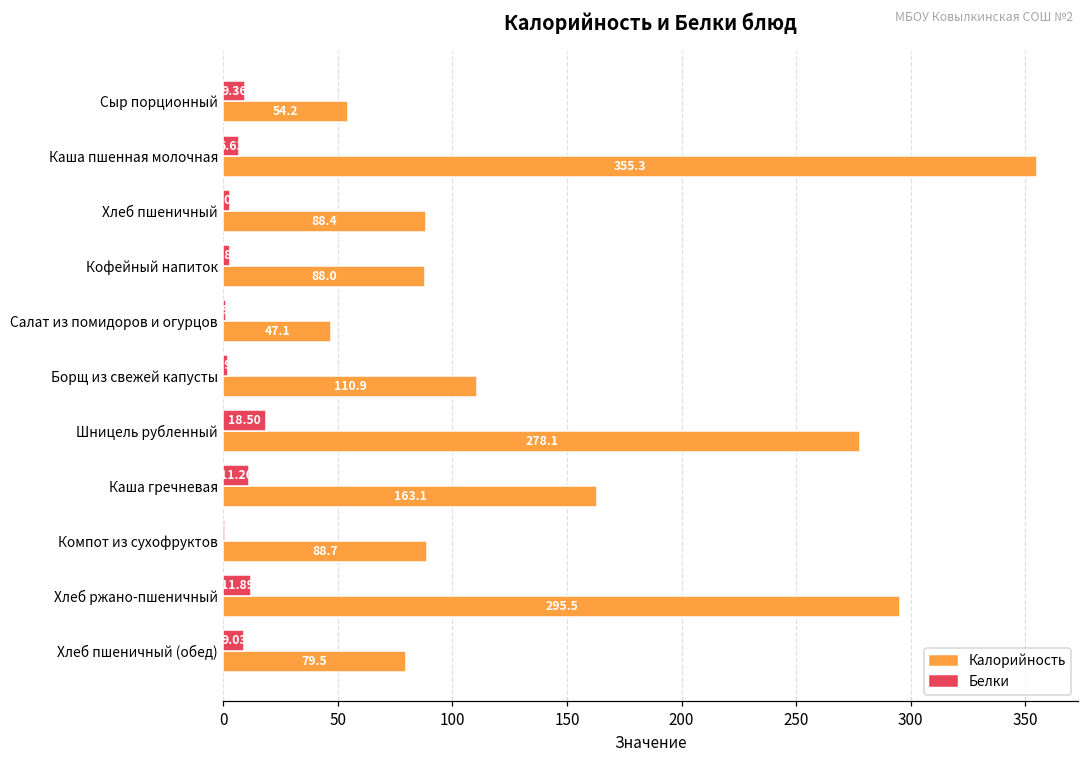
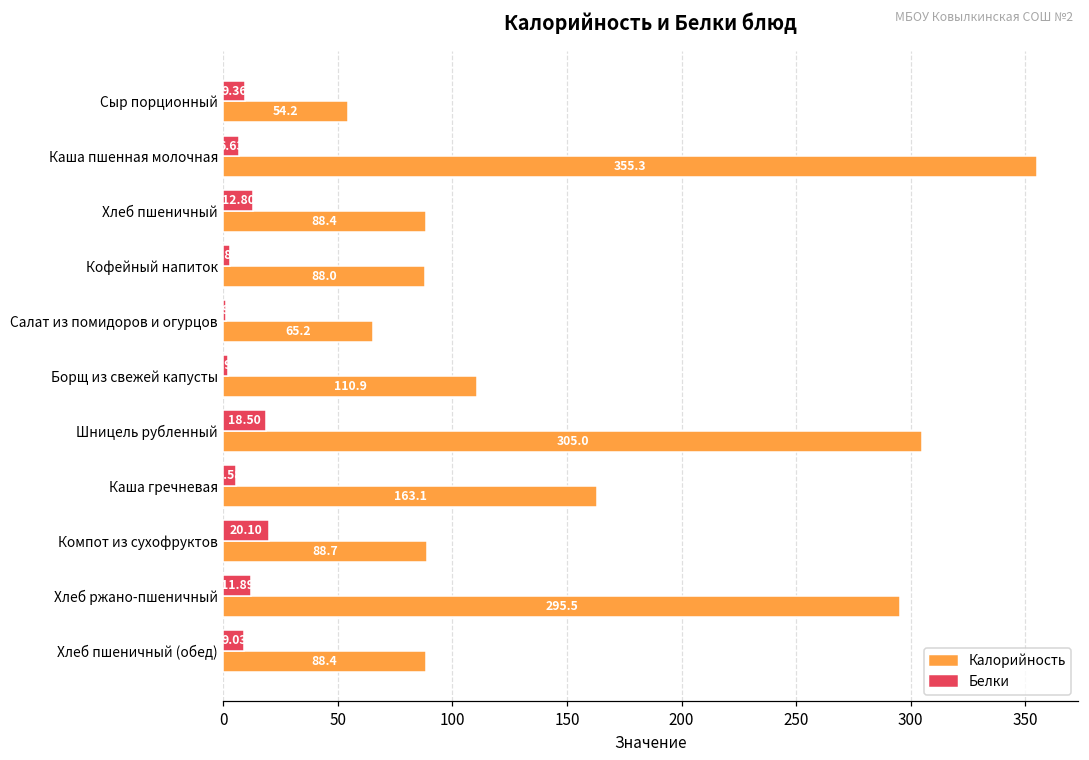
Белки, Хлеб пшеничный: 3 -> 13
Калорийность, Салат из помидоров и огурцов: 47.1 -> 65.2
Калорийность, Шницель рубленный: 278.1 -> 305.0
Белки, Каша гречневая: 11 -> 6
Белки, Компот из сухофруктов: 1 -> 20
Калорийность, Хлеб пшеничный (обед): 79.5 -> 88.4
